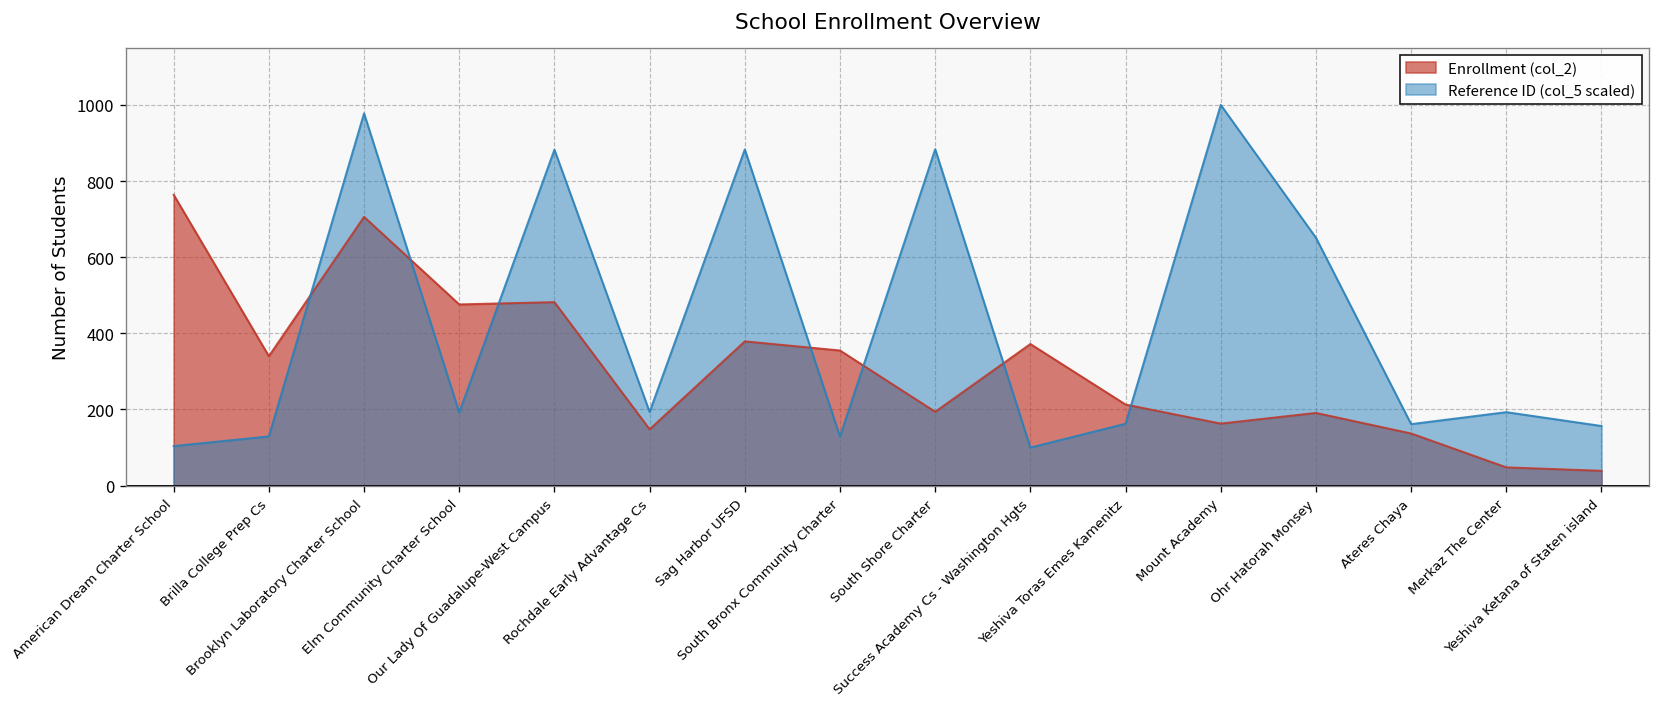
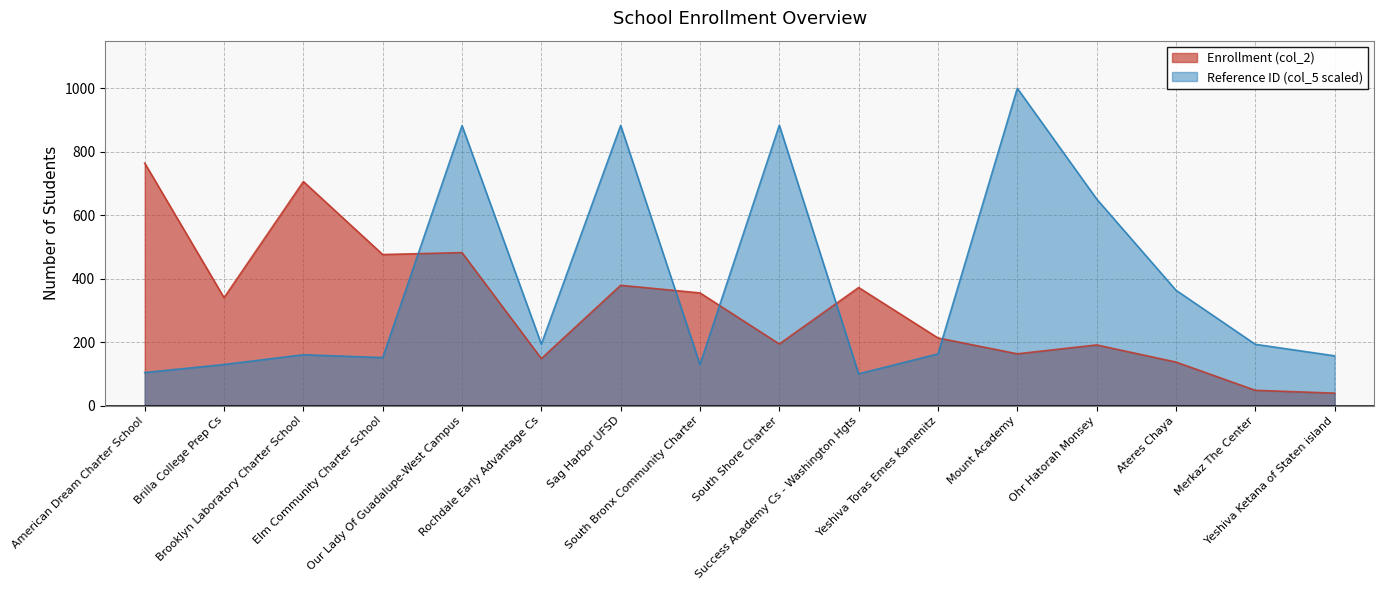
Reference ID (col_5 scaled), Brooklyn Laboratory Charter School: 980 -> 160
Reference ID (col_5 scaled), Elm Community Charter School: 190 -> 150
Reference ID (col_5 scaled), Ateres Chaya: 160 -> 360
